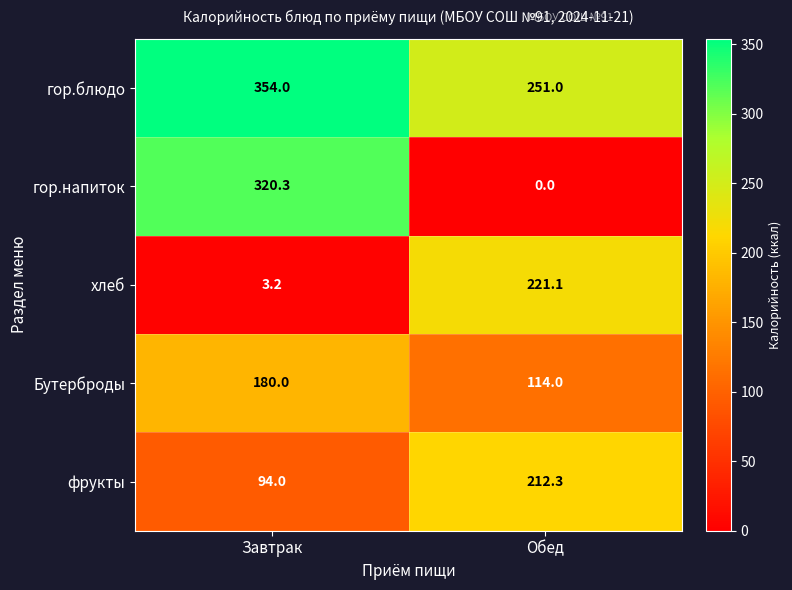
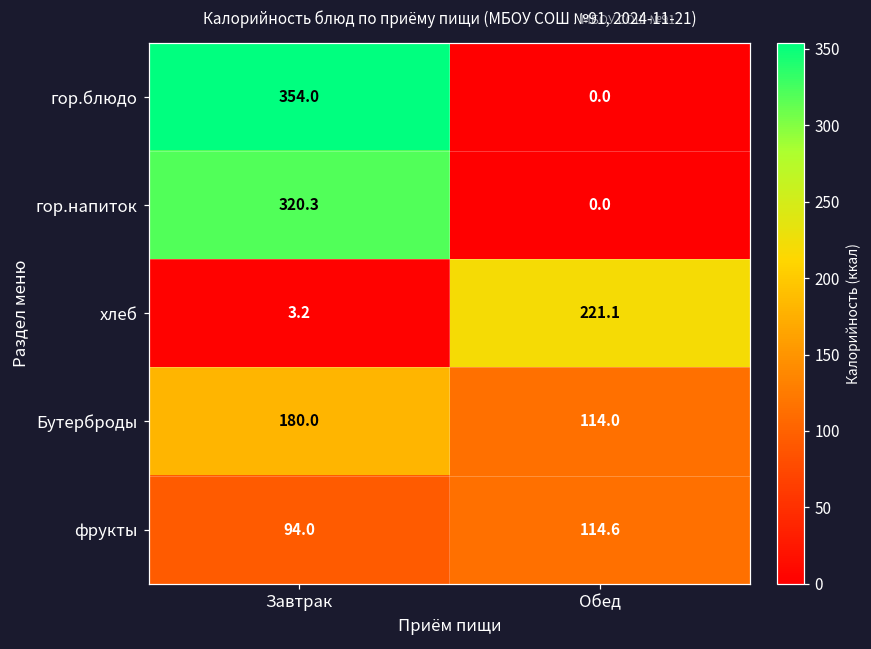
гор.блюдо, Обед: 251.0 -> 0.0
фрукты, Обед: 212.3 -> 114.6
